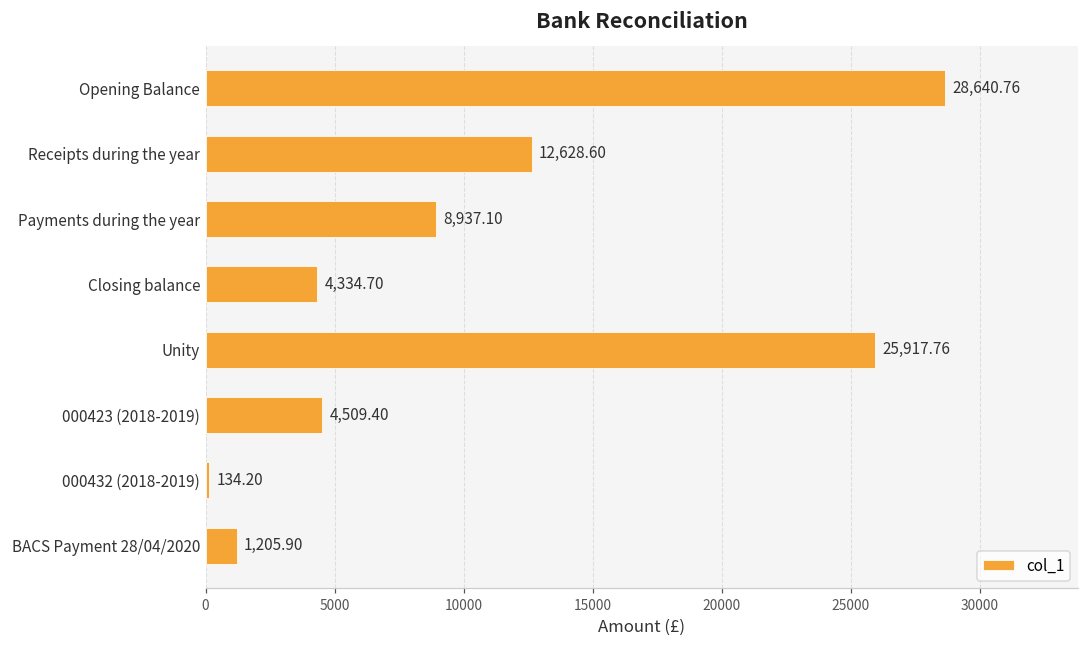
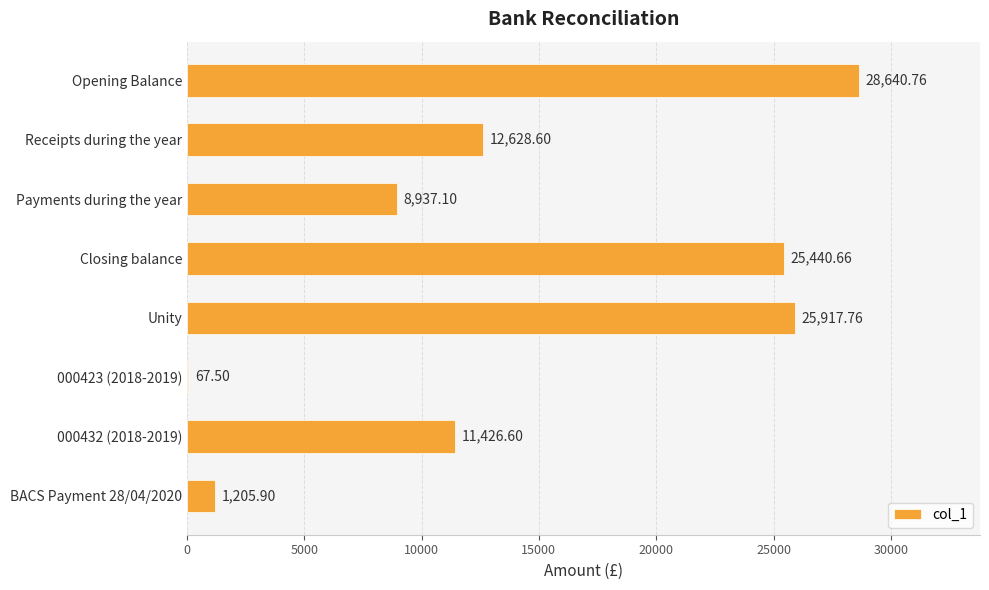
Closing balance: 4,334.70 -> 25,440.66
000423 (2018-2019): 4,509.40 -> 67.50
000432 (2018-2019): 134.20 -> 11,426.60
